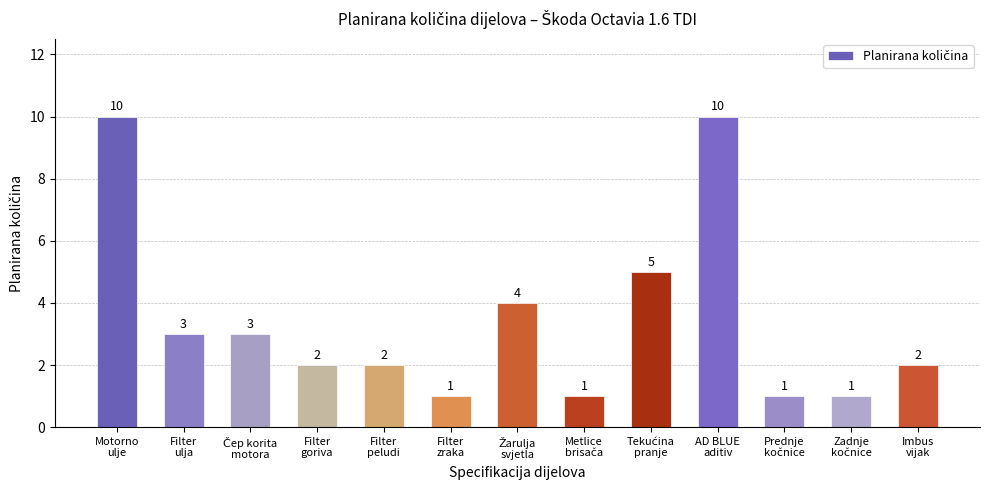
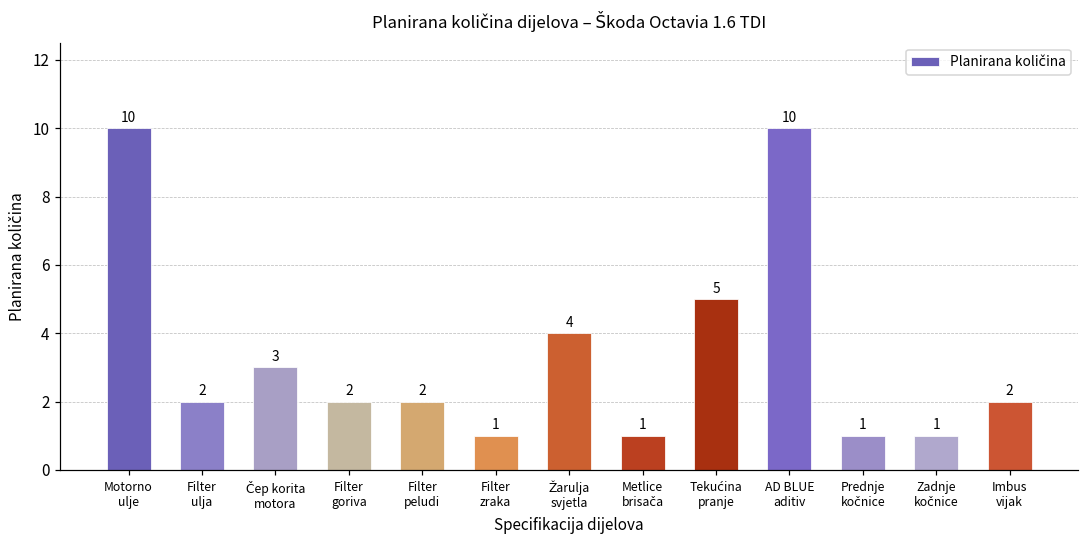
Filter ulja: 3 -> 2
